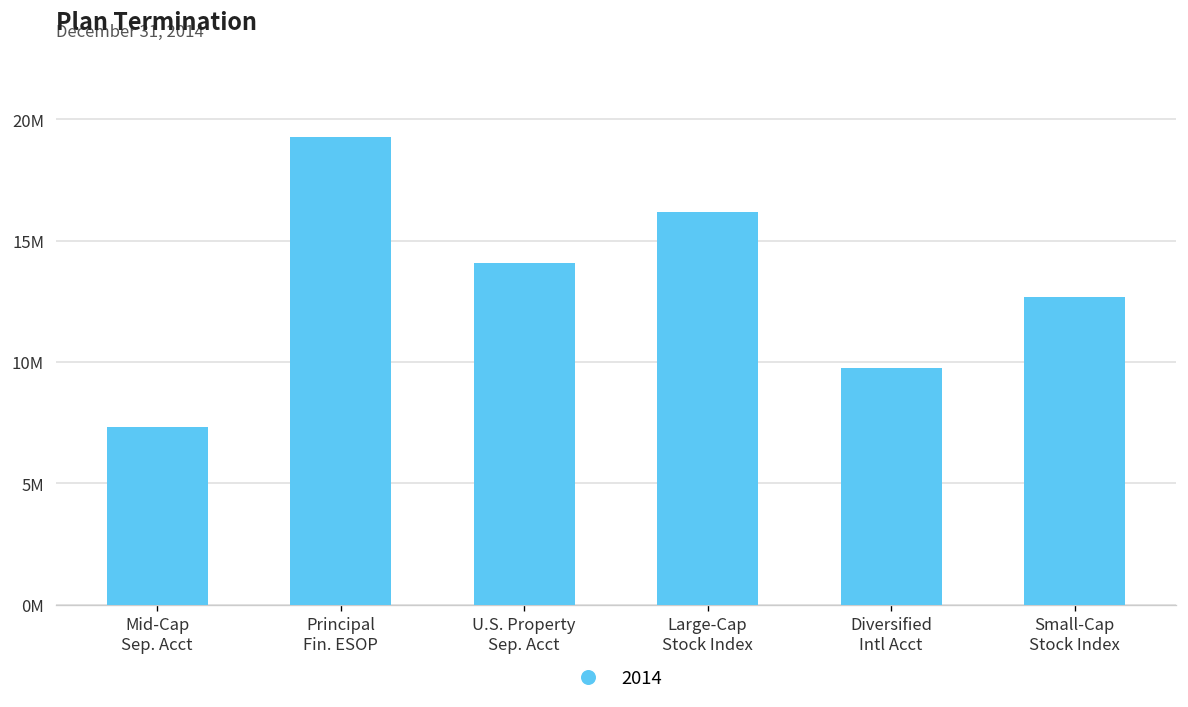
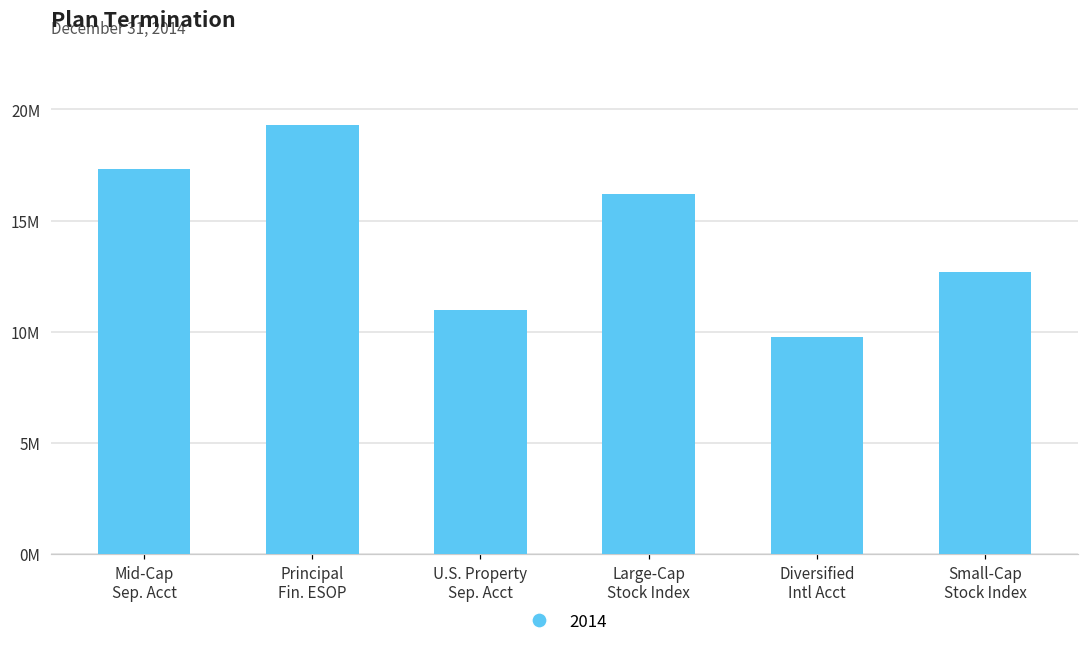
Mid-Cap Sep. Acct: 7300000 -> 17300000
U.S. Property Sep. Acct: 14100000 -> 11000000
